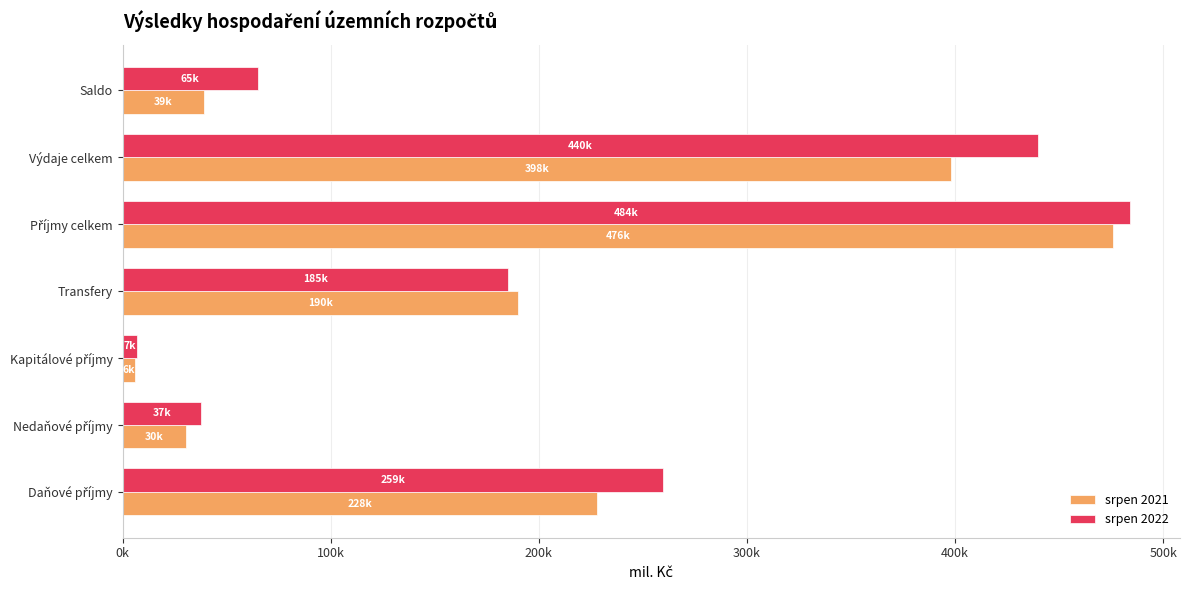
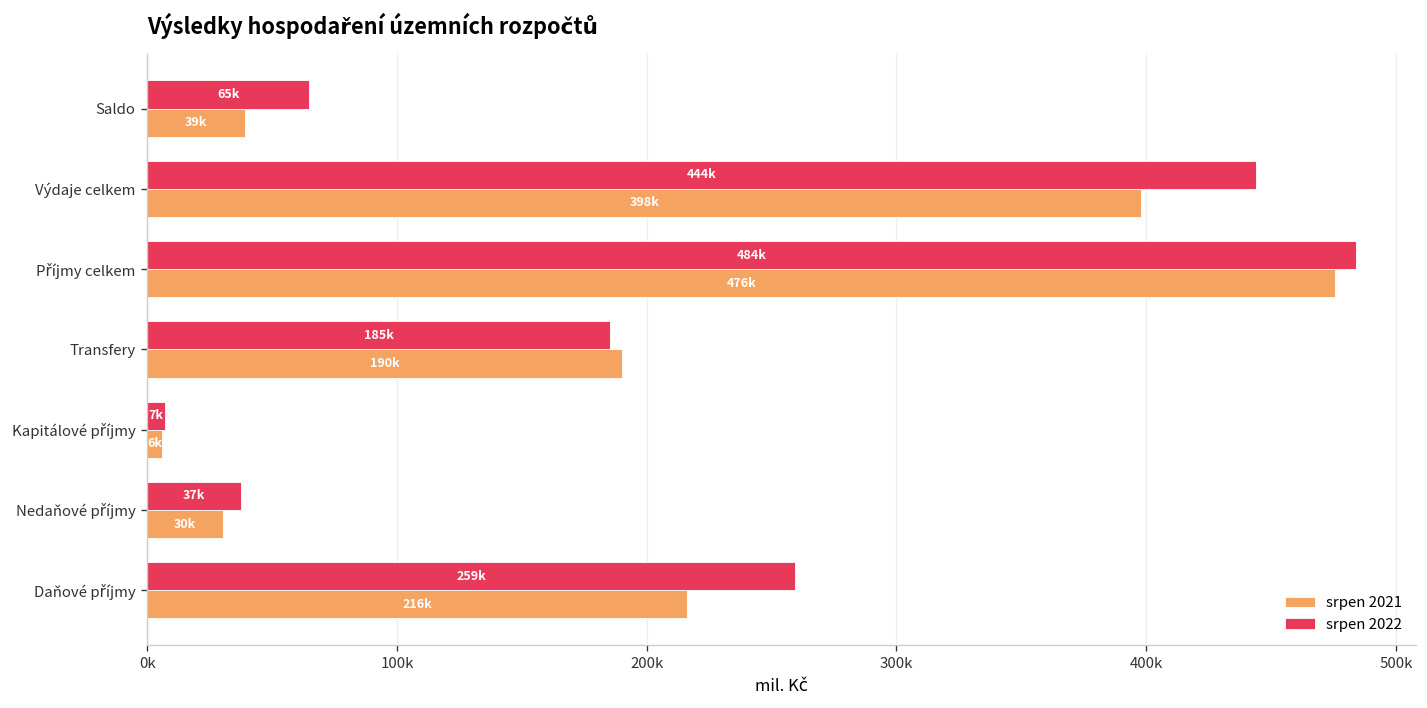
srpen 2022, Výdaje celkem: 440k -> 444k
srpen 2021, Daňové příjmy: 228k -> 216k
